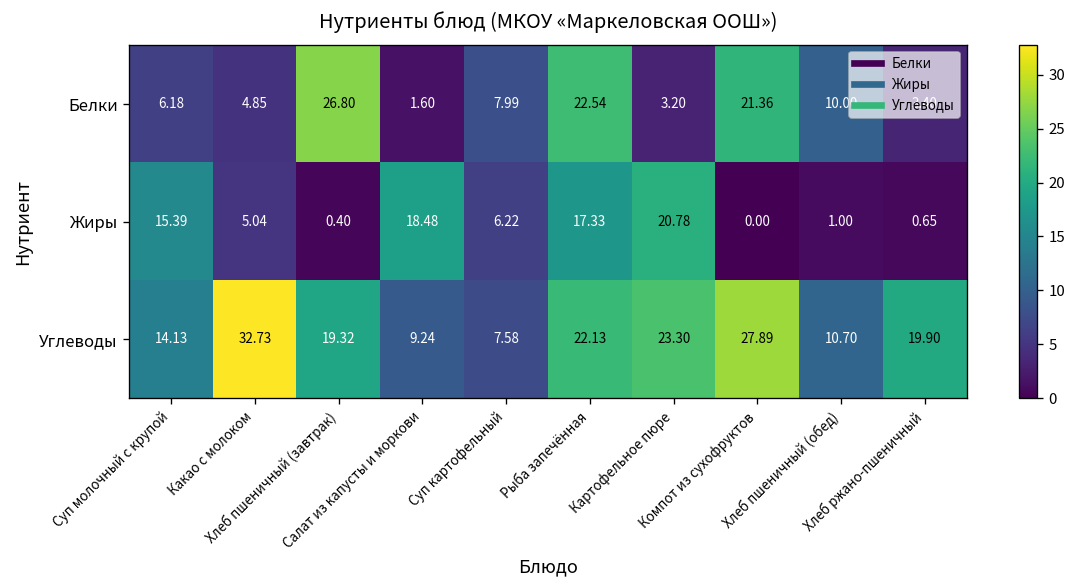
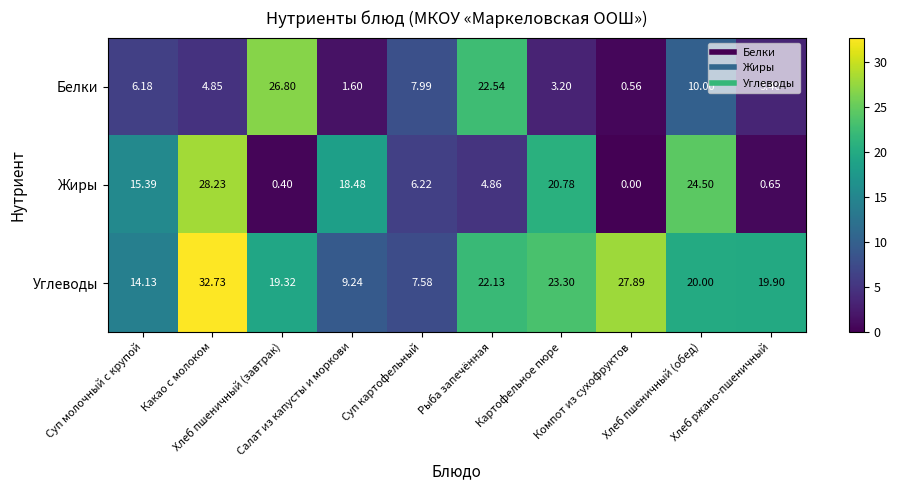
Белки, Компот из сухофруктов: 21.36 -> 0.56
Жиры, Какао с молоком: 5.04 -> 28.23
Жиры, Рыба запечённая: 17.33 -> 4.86
Жиры, Хлеб пшеничный (обед): 1.00 -> 24.50
Углеводы, Хлеб пшеничный (обед): 10.70 -> 20.00
